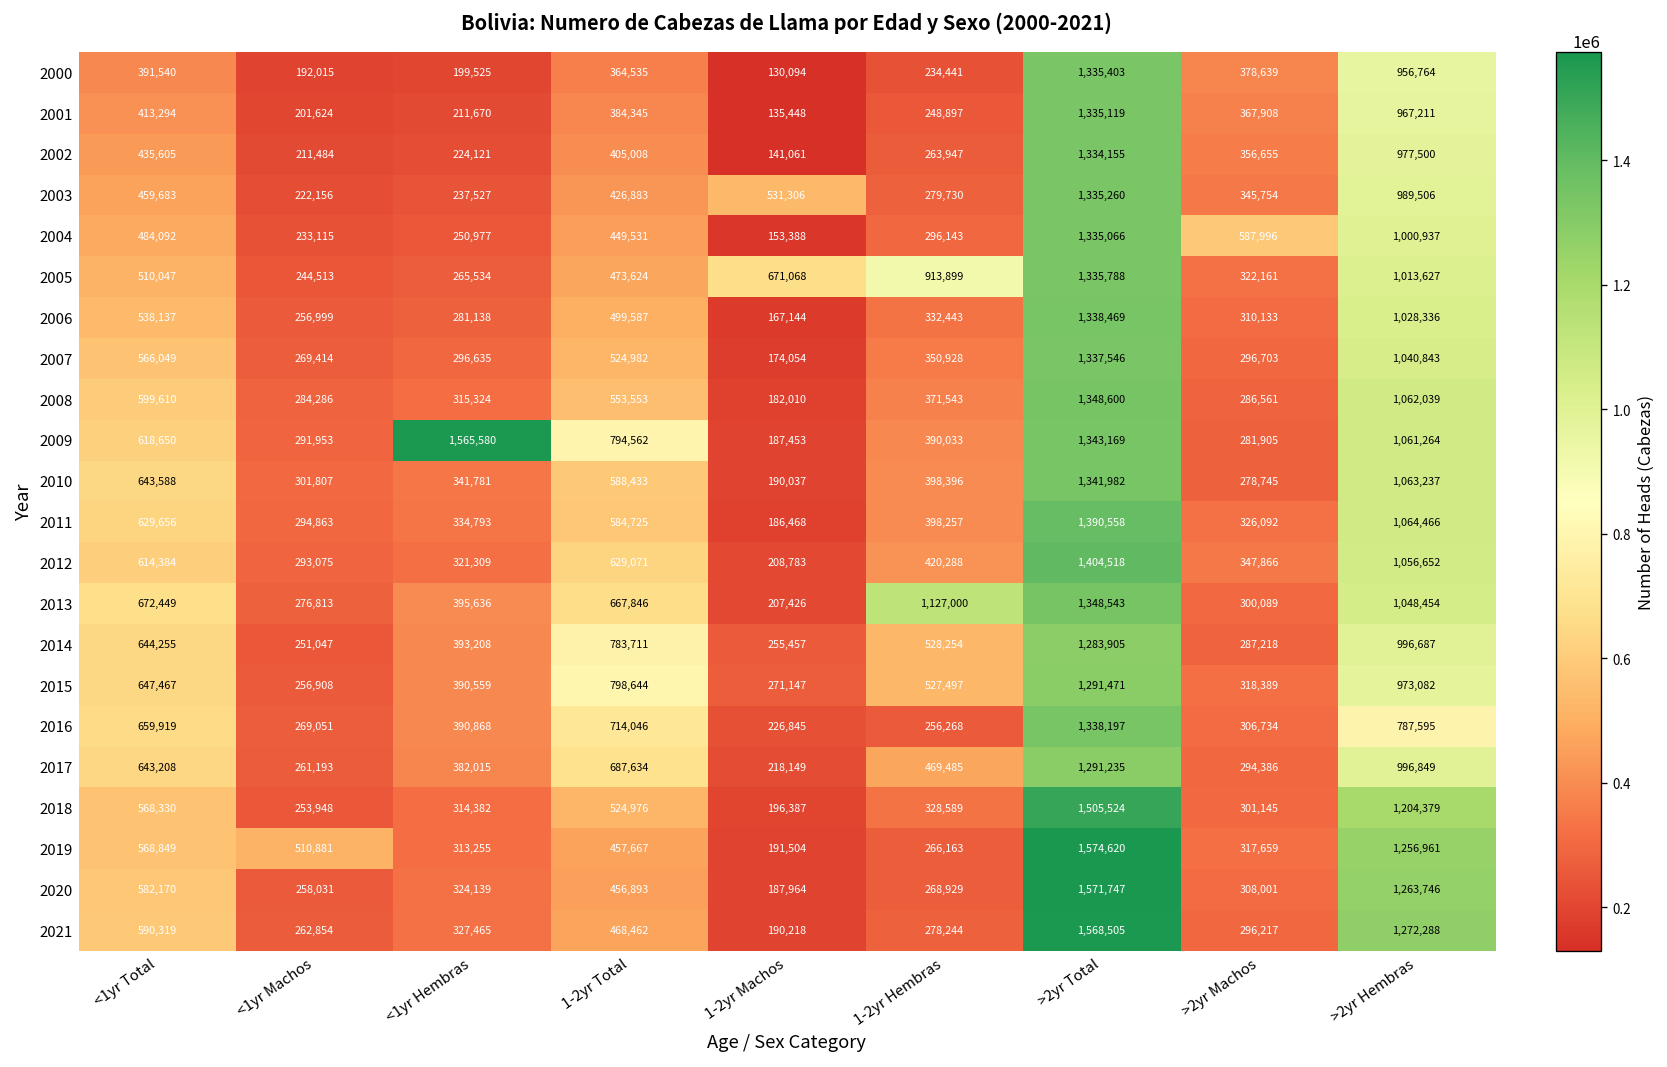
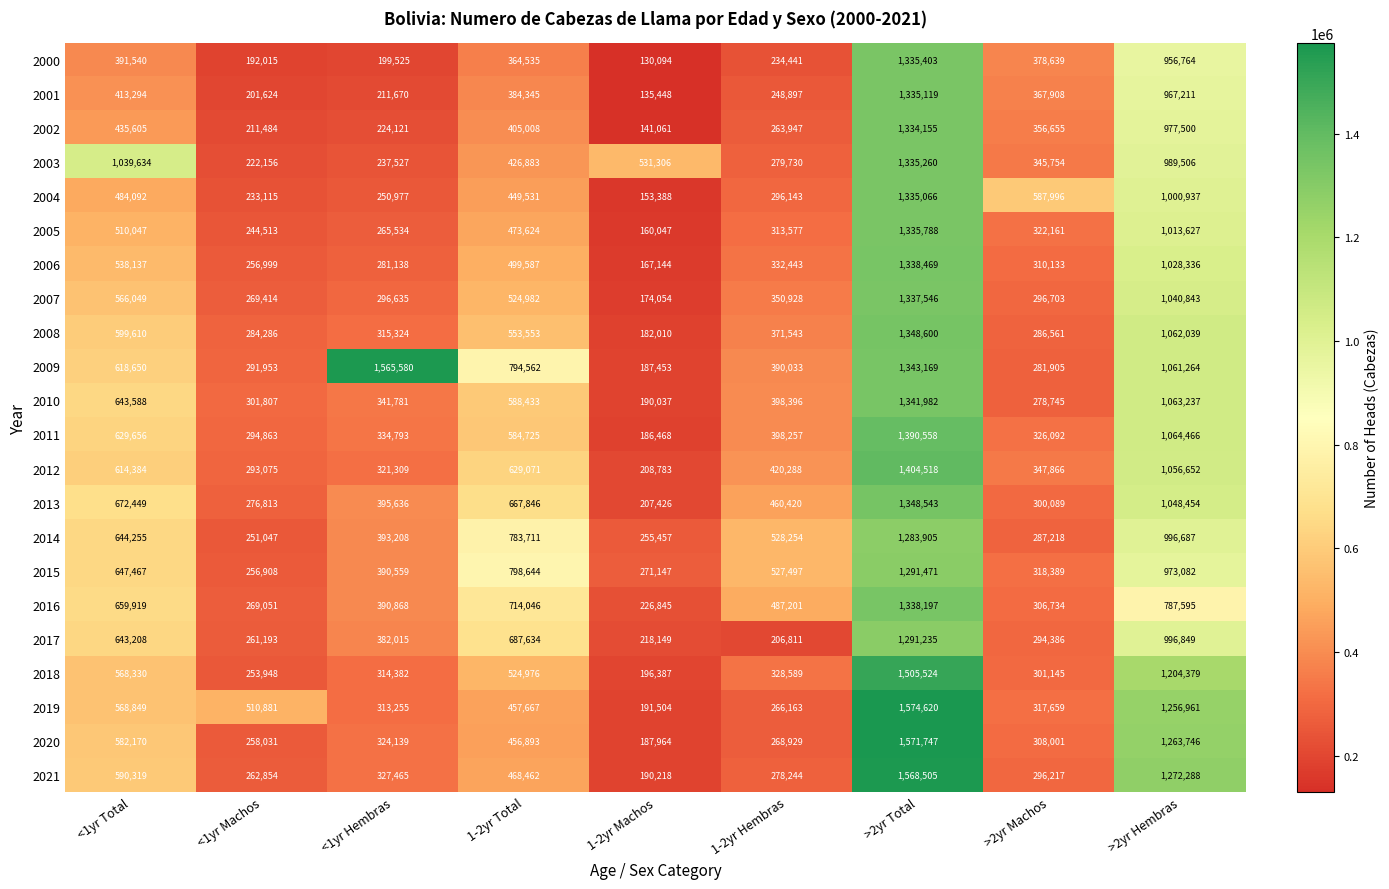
2003, <1yr Total: 459,683 -> 1,039,634
2005, 1-2yr Machos: 671,068 -> 160,047
2005, 1-2yr Hembras: 913,899 -> 313,577
2013, 1-2yr Hembras: 1,127,000 -> 460,420
2016, 1-2yr Hembras: 256,268 -> 487,201
2017, 1-2yr Hembras: 469,485 -> 206,811
